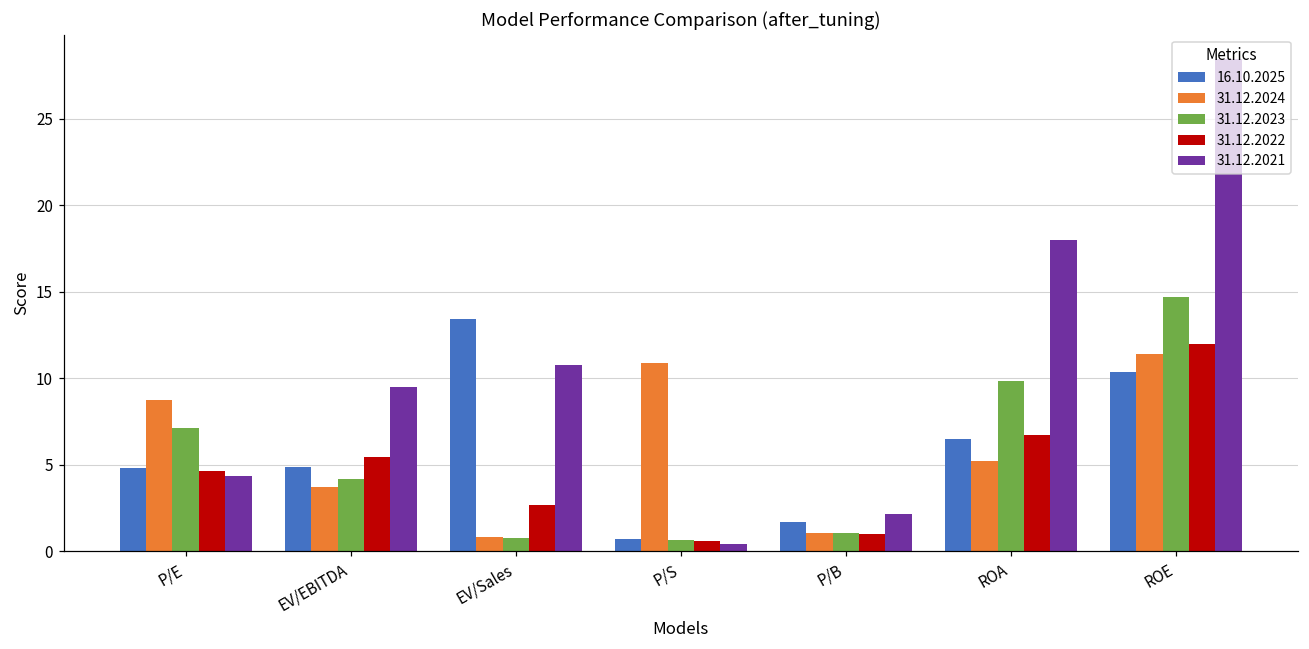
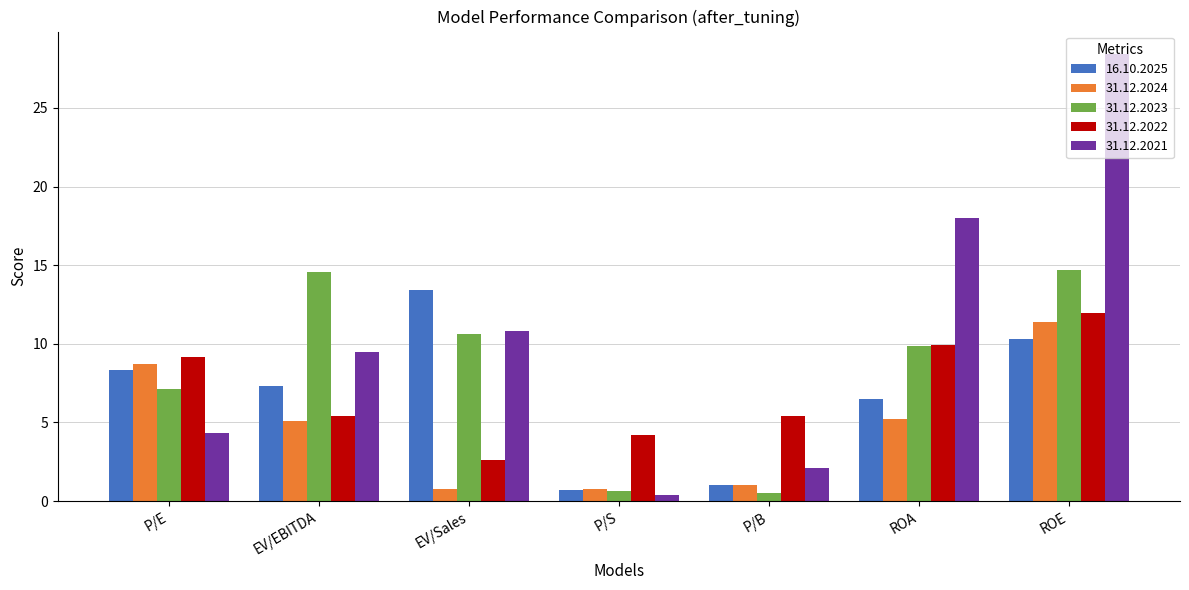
16.10.2025, P/E: 4.8 -> 8.4
31.12.2022, P/E: 4.6 -> 9.1
16.10.2025, EV/EBITDA: 4.9 -> 7.3
31.12.2024, EV/EBITDA: 3.7 -> 5.1
31.12.2023, EV/EBITDA: 4.2 -> 14.6
31.12.2023, EV/Sales: 0.8 -> 10.6
31.12.2024, P/S: 10.9 -> 0.8
31.12.2022, P/S: 0.6 -> 4.2
16.10.2025, P/B: 1.7 -> 1.0
31.12.2023, P/B: 1.1 -> 0.5
31.12.2022, P/B: 1.0 -> 5.4
31.12.2022, ROA: 6.7 -> 9.9
